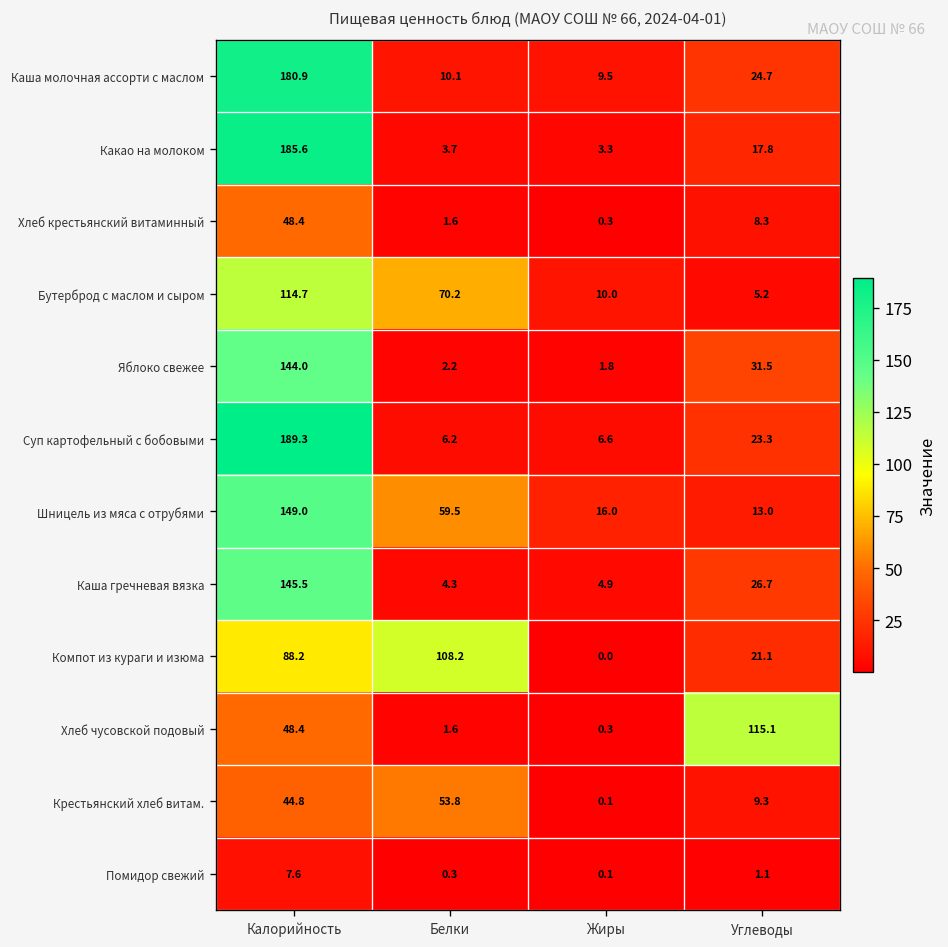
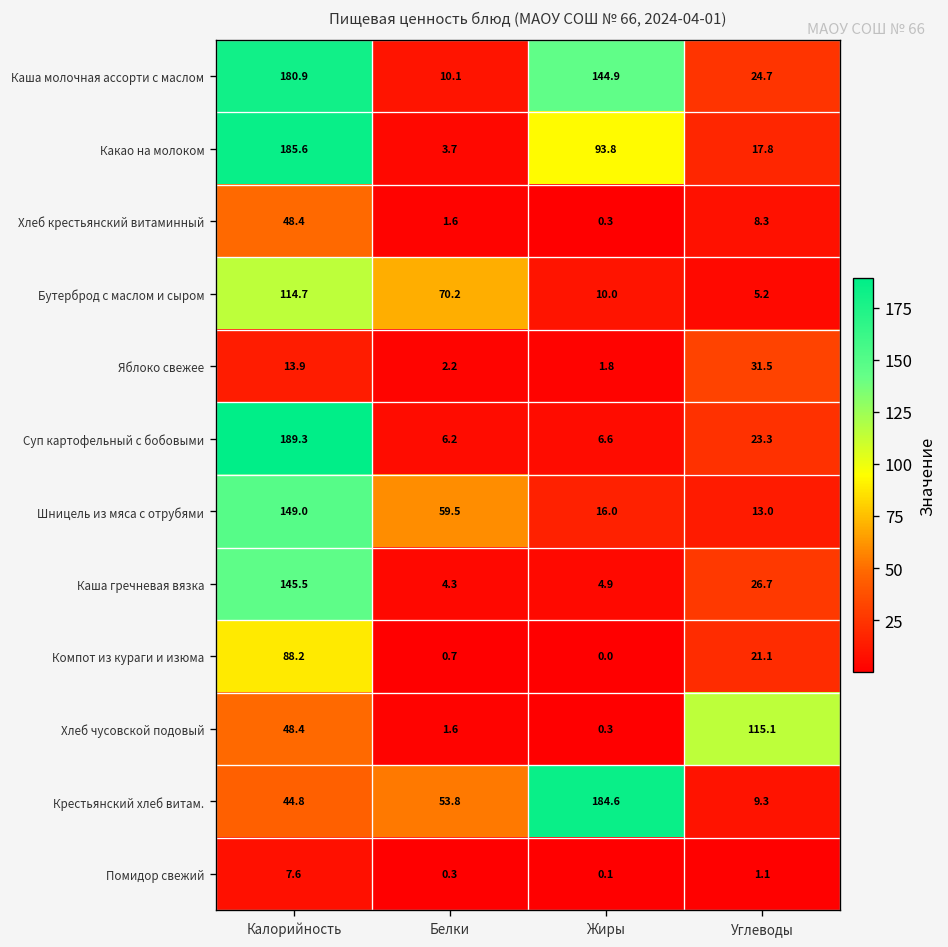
Каша молочная ассорти с маслом, Жиры: 9.5 -> 144.9
Какао на молоком, Жиры: 3.3 -> 93.8
Яблоко свежее, Калорийность: 144.0 -> 13.9
Компот из кураги и изюма, Белки: 108.2 -> 0.7
Крестьянский хлеб витам., Жиры: 0.1 -> 184.6
